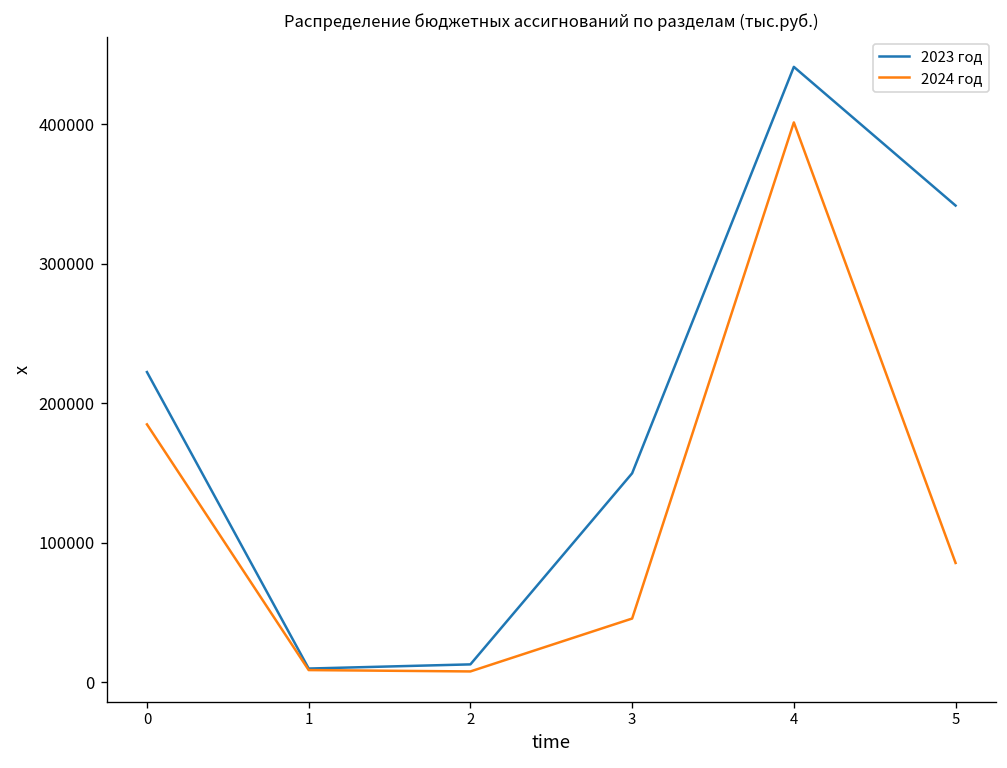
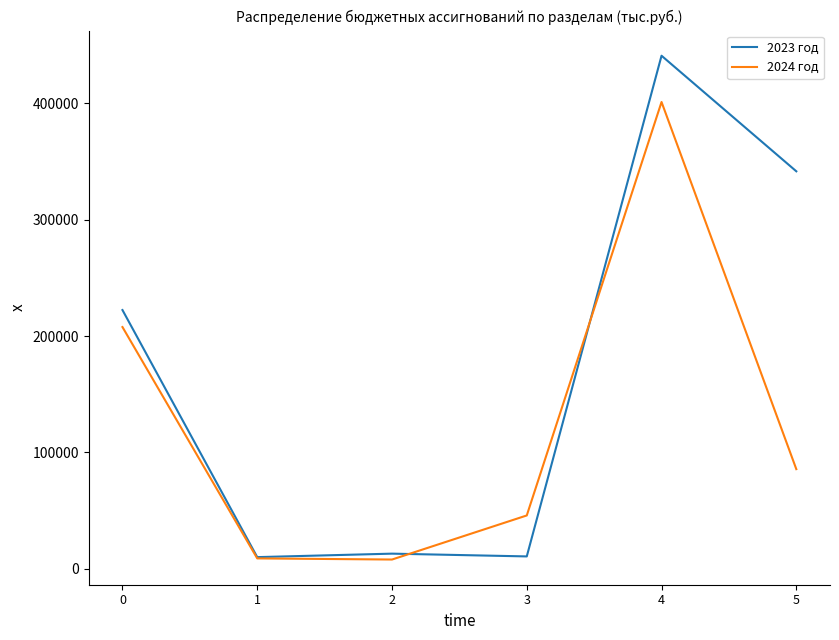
2024 год, 0: 185000 -> 208000
2023 год, 3: 150000 -> 11000
